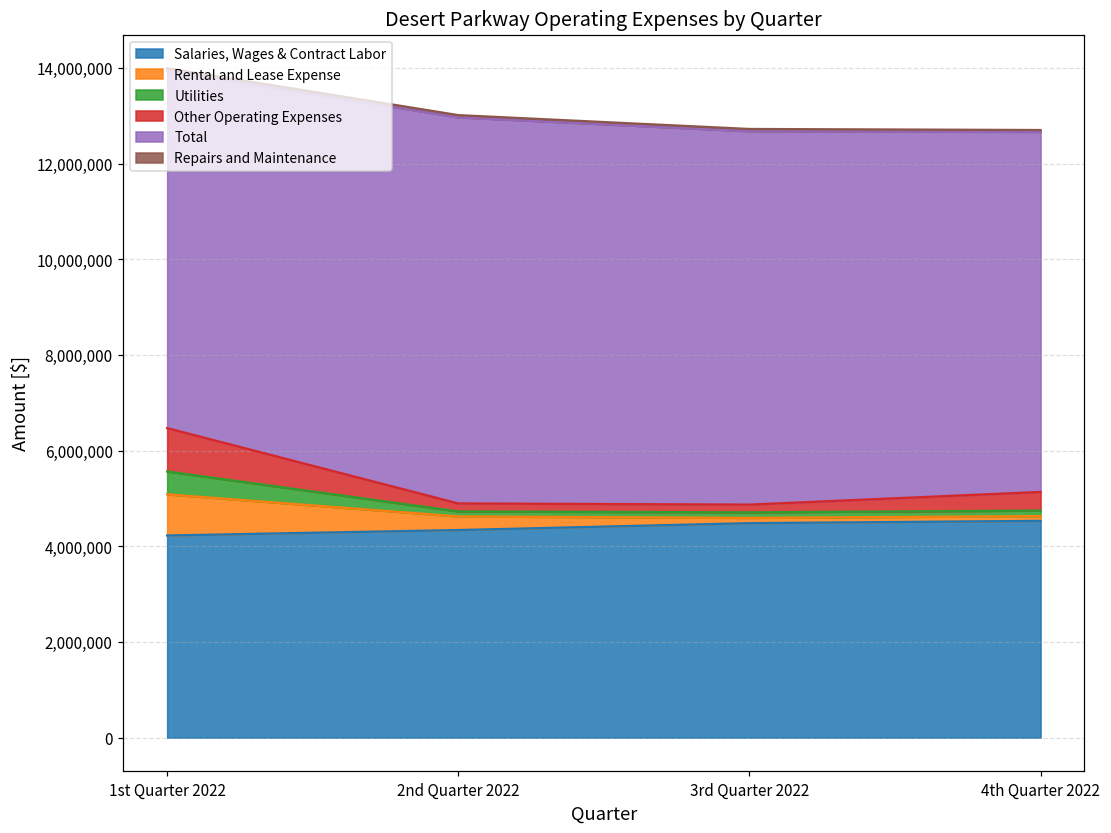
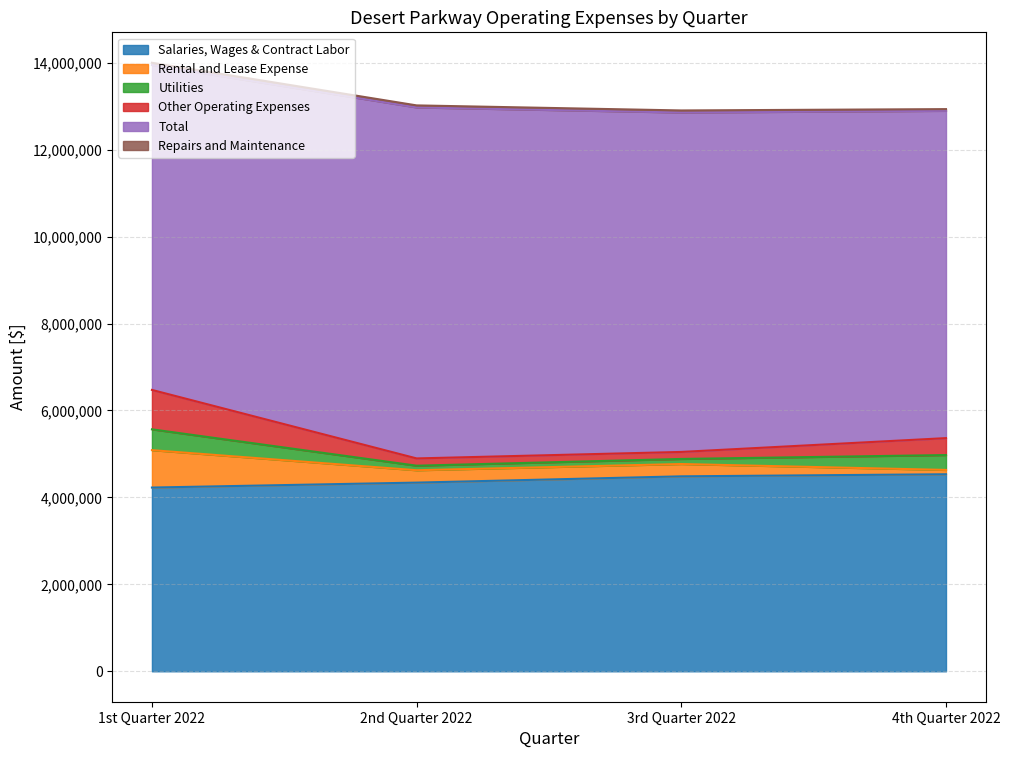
Rental and Lease Expense, 3rd Quarter 2022: 100,000 -> 300,000
Utilities, 4th Quarter 2022: 100,000 -> 300,000
